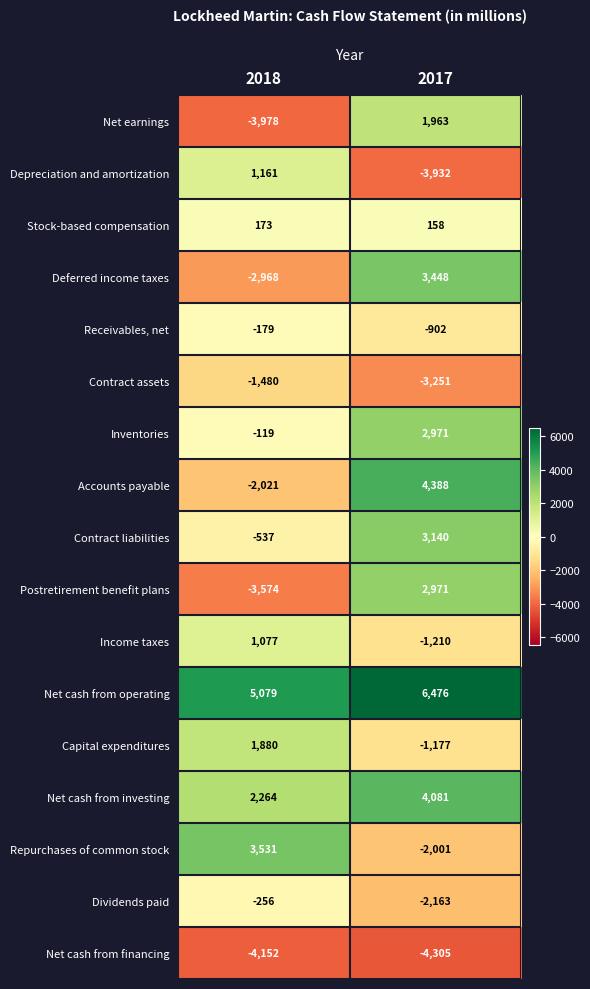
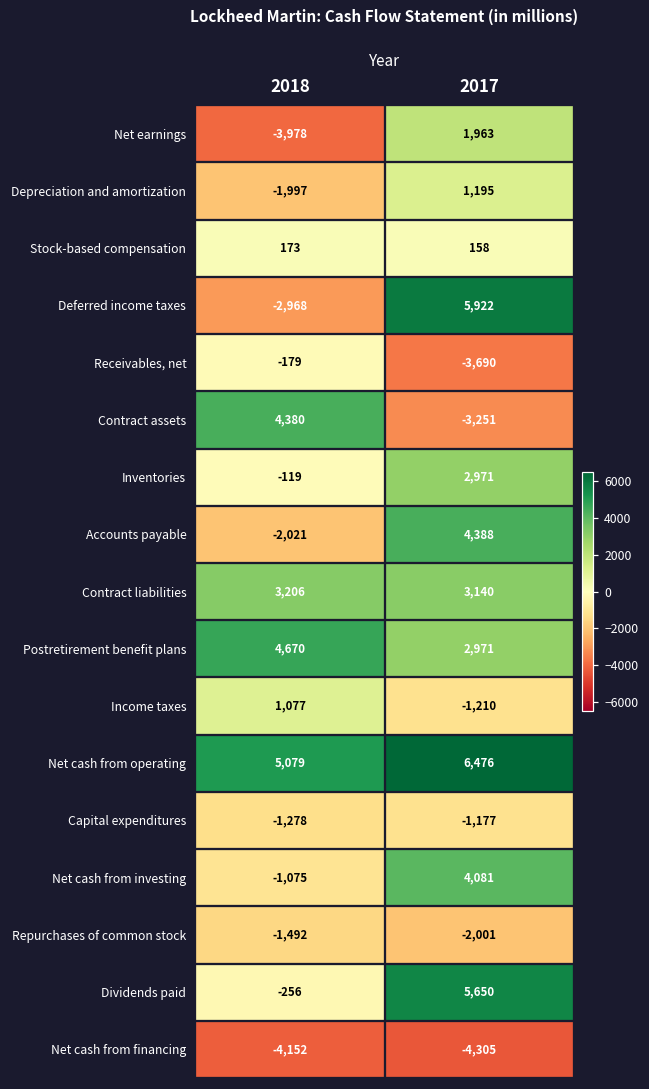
Depreciation and amortization, 2018: 1,161 -> -1,997
Depreciation and amortization, 2017: -3,932 -> 1,195
Deferred income taxes, 2017: 3,448 -> 5,922
Receivables, net, 2017: -902 -> -3,690
Contract assets, 2018: -1,480 -> 4,380
Contract liabilities, 2018: -537 -> 3,206
Postretirement benefit plans, 2018: -3,574 -> 4,670
Capital expenditures, 2018: 1,880 -> -1,278
Net cash from investing, 2018: 2,264 -> -1,075
Repurchases of common stock, 2018: 3,531 -> -1,492
Dividends paid, 2017: -2,163 -> 5,650
